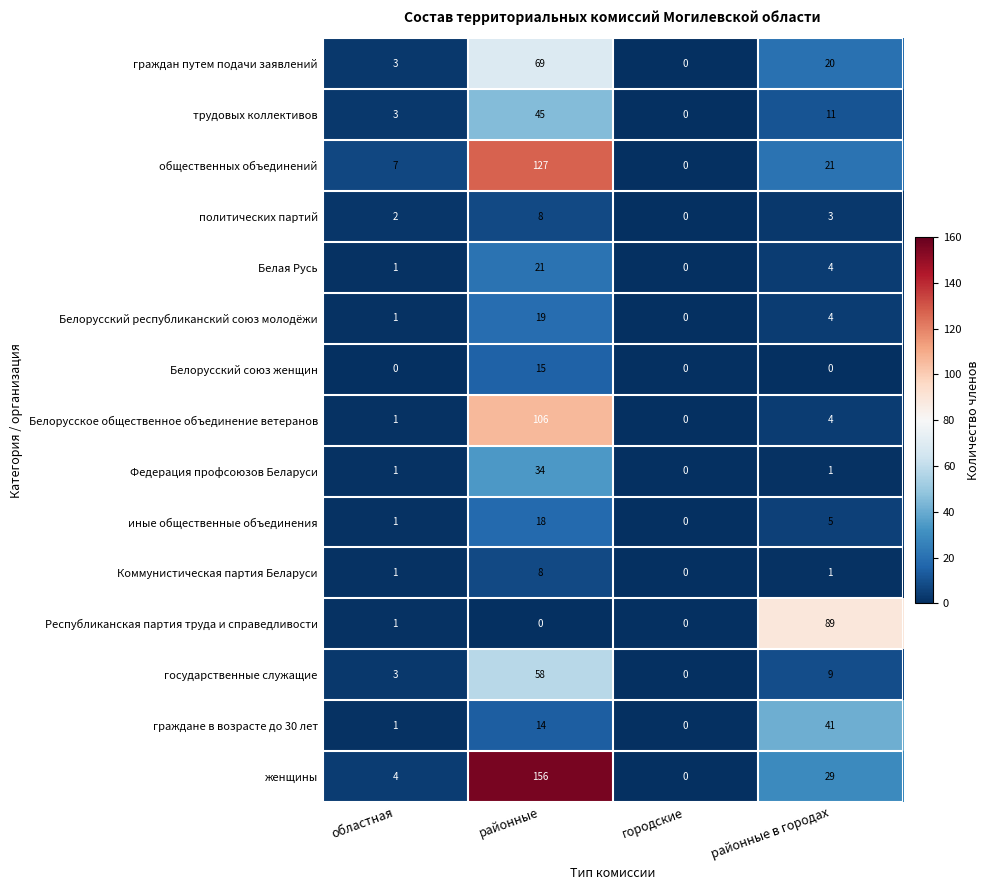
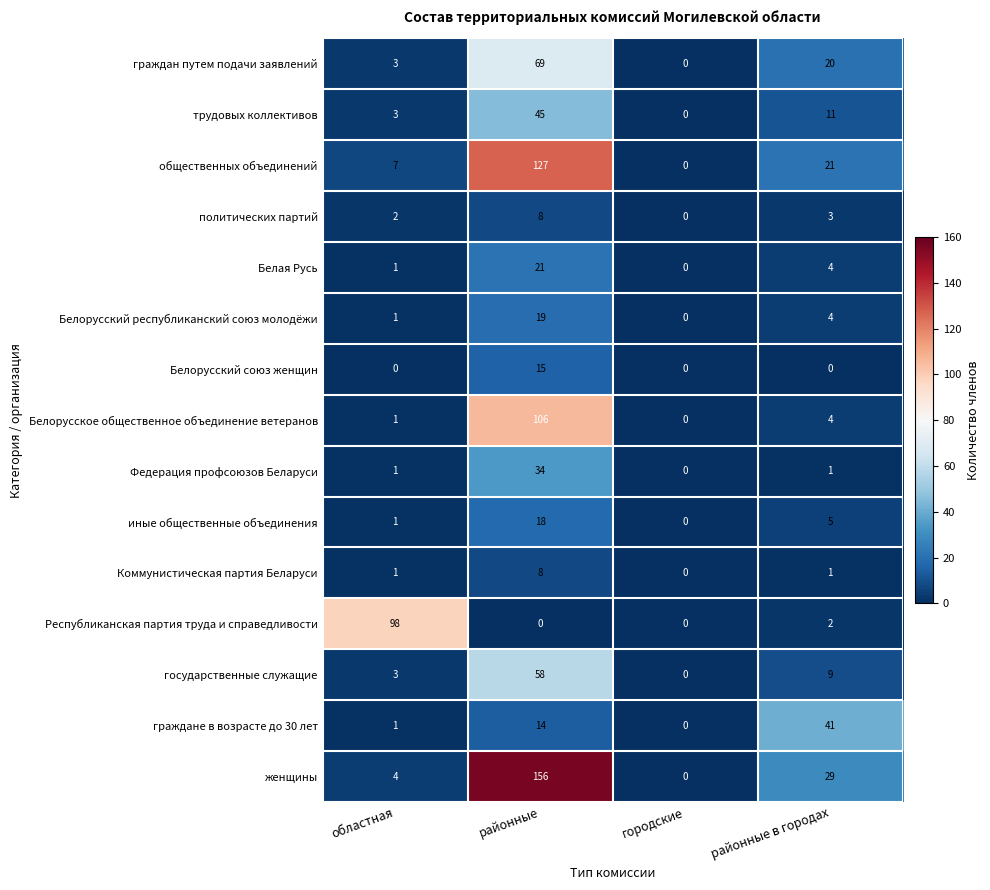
Республиканская партия труда и справедливости, областная: 1 -> 98
Республиканская партия труда и справедливости, районные в городах: 89 -> 2
